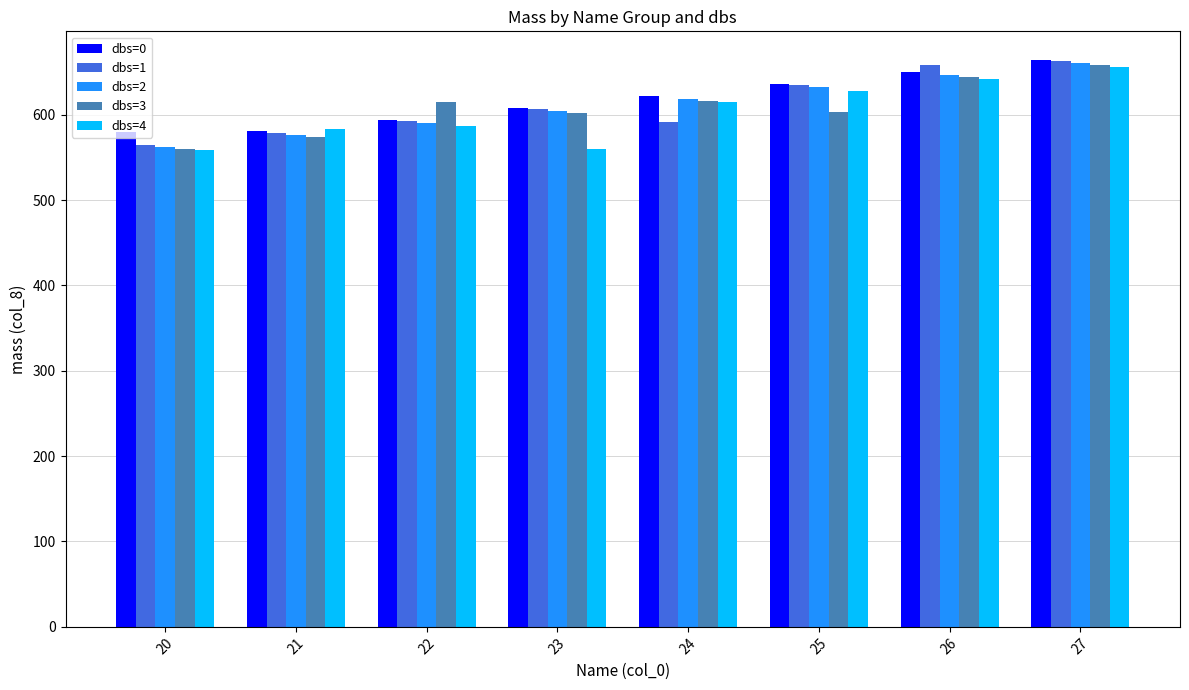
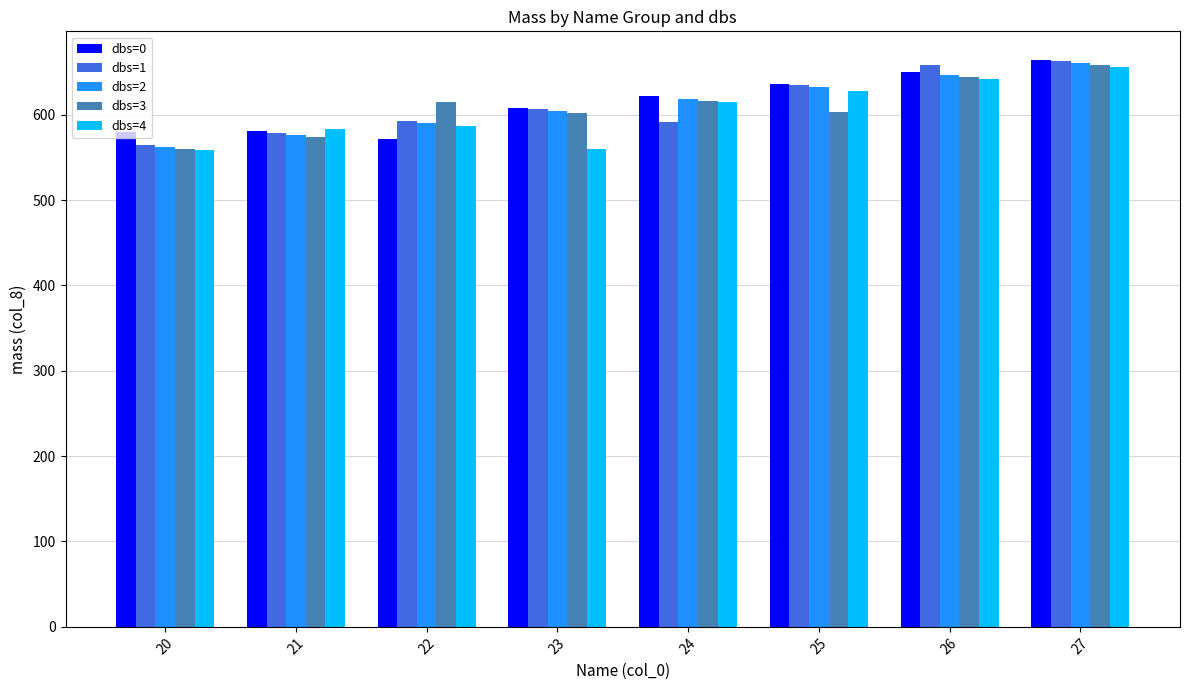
dbs=0, 22: 590 -> 570
